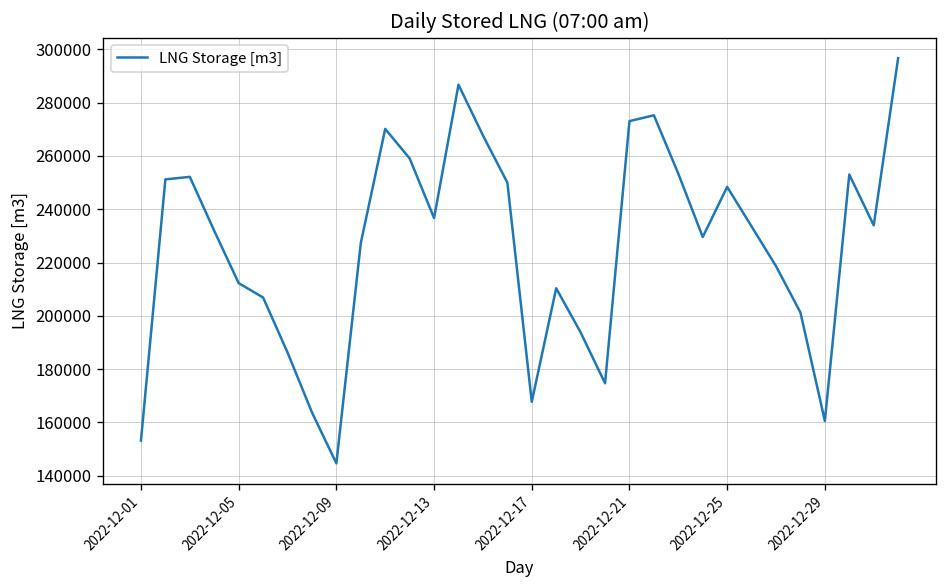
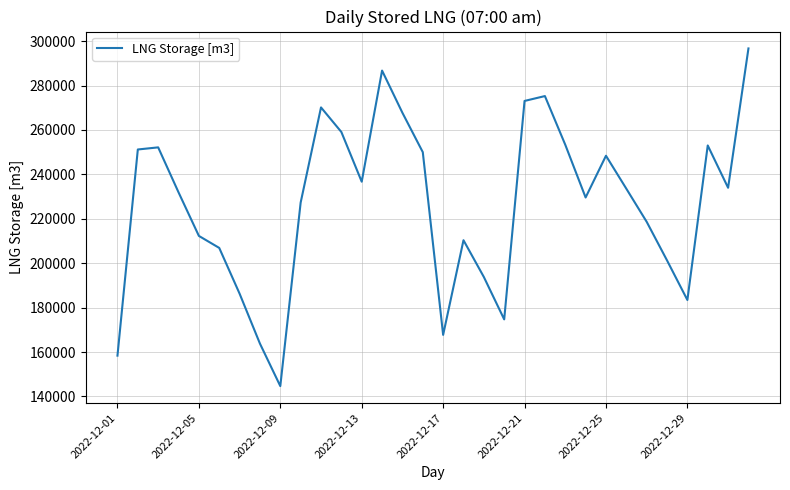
2022-12-01: 153000 -> 158000
2022-12-29: 161000 -> 183000
